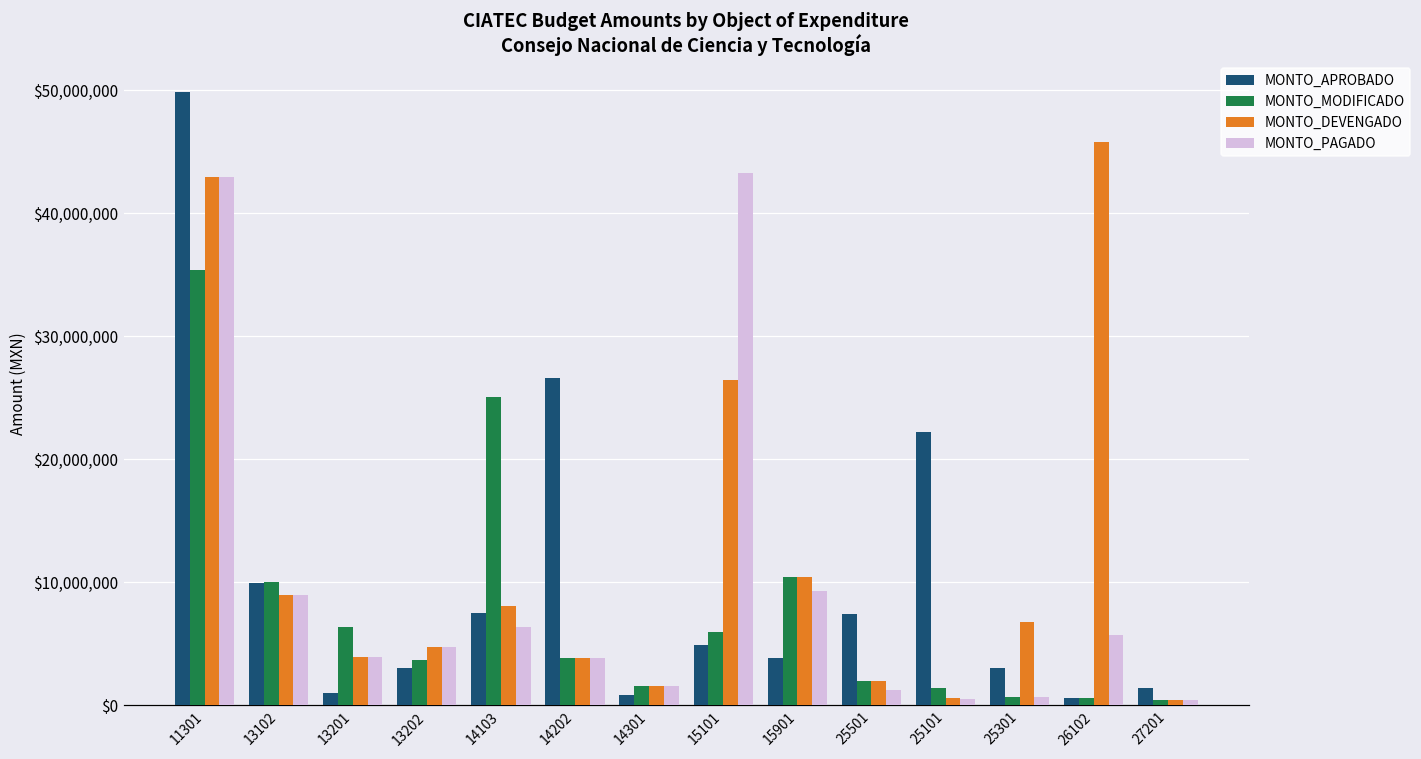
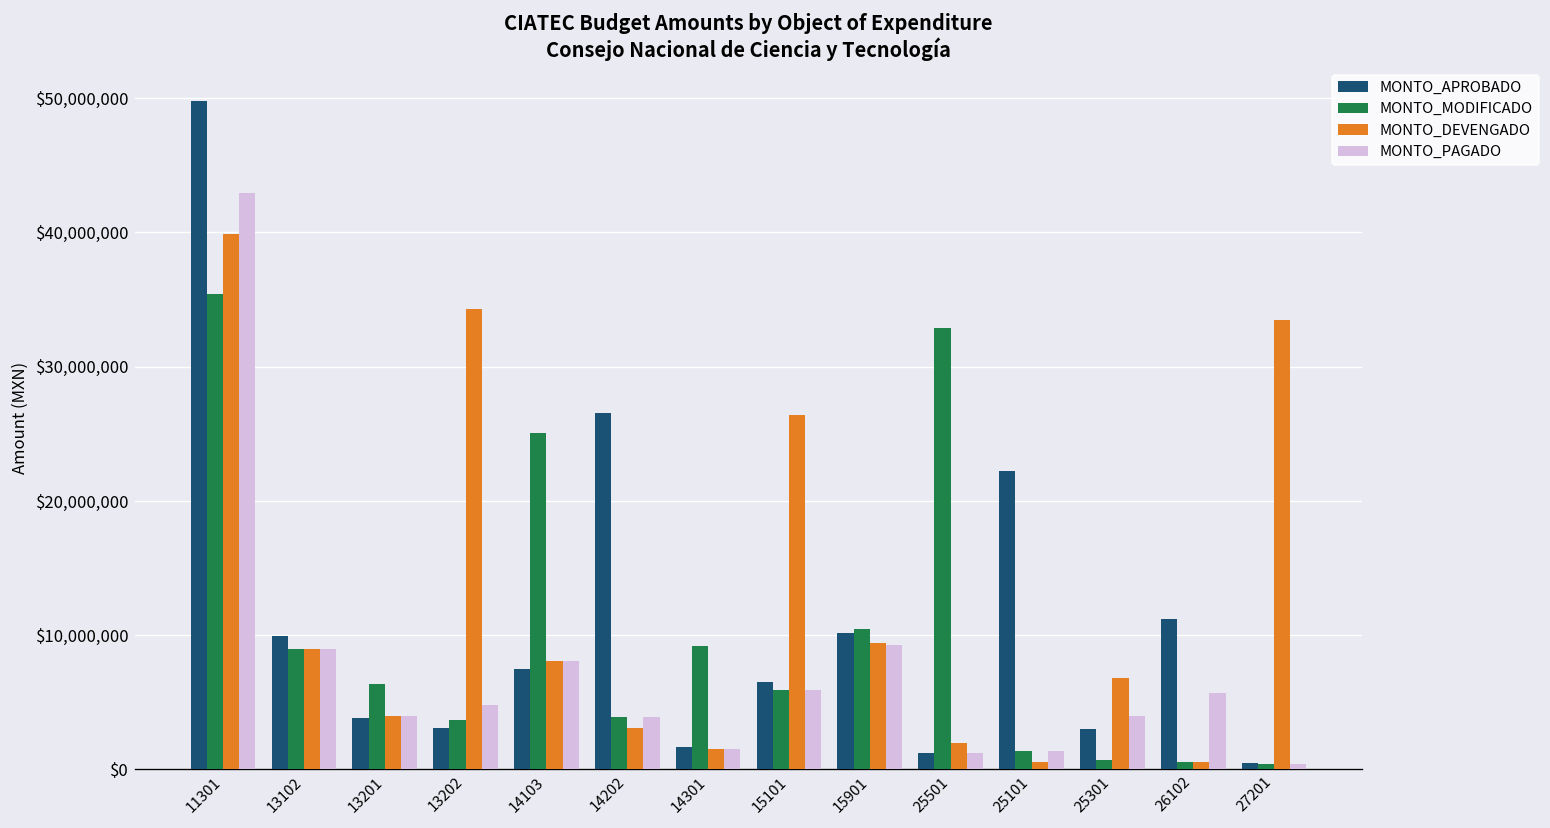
MONTO_DEVENGADO, 11301: $43,000,000 -> $39,900,000
MONTO_MODIFICADO, 13102: $10,000,000 -> $8,900,000
MONTO_APROBADO, 13201: $1,000,000 -> $3,900,000
MONTO_DEVENGADO, 13202: $4,800,000 -> $34,300,000
MONTO_PAGADO, 14103: $6,300,000 -> $8,100,000
MONTO_DEVENGADO, 14202: $3,900,000 -> $3,100,000
MONTO_APROBADO, 14301: $900,000 -> $1,600,000
MONTO_MODIFICADO, 14301: $1,600,000 -> $9,200,000
MONTO_APROBADO, 15101: $4,900,000 -> $6,500,000
MONTO_PAGADO, 15101: $43,300,000 -> $5,900,000
MONTO_APROBADO, 15901: $3,800,000 -> $10,200,000
MONTO_DEVENGADO, 15901: $10,400,000 -> $9,400,000
MONTO_APROBADO, 25501: $7,400,000 -> $1,200,000
MONTO_MODIFICADO, 25501: $1,900,000 -> $32,800,000
MONTO_PAGADO, 25101: $500,000 -> $1,400,000
MONTO_PAGADO, 25301: $700,000 -> $4,000,000
MONTO_APROBADO, 26102: $600,000 -> $11,200,000
MONTO_DEVENGADO, 26102: $45,800,000 -> $600,000
MONTO_APROBADO, 27201: $1,400,000 -> $500,000
MONTO_DEVENGADO, 27201: $400,000 -> $33,500,000
